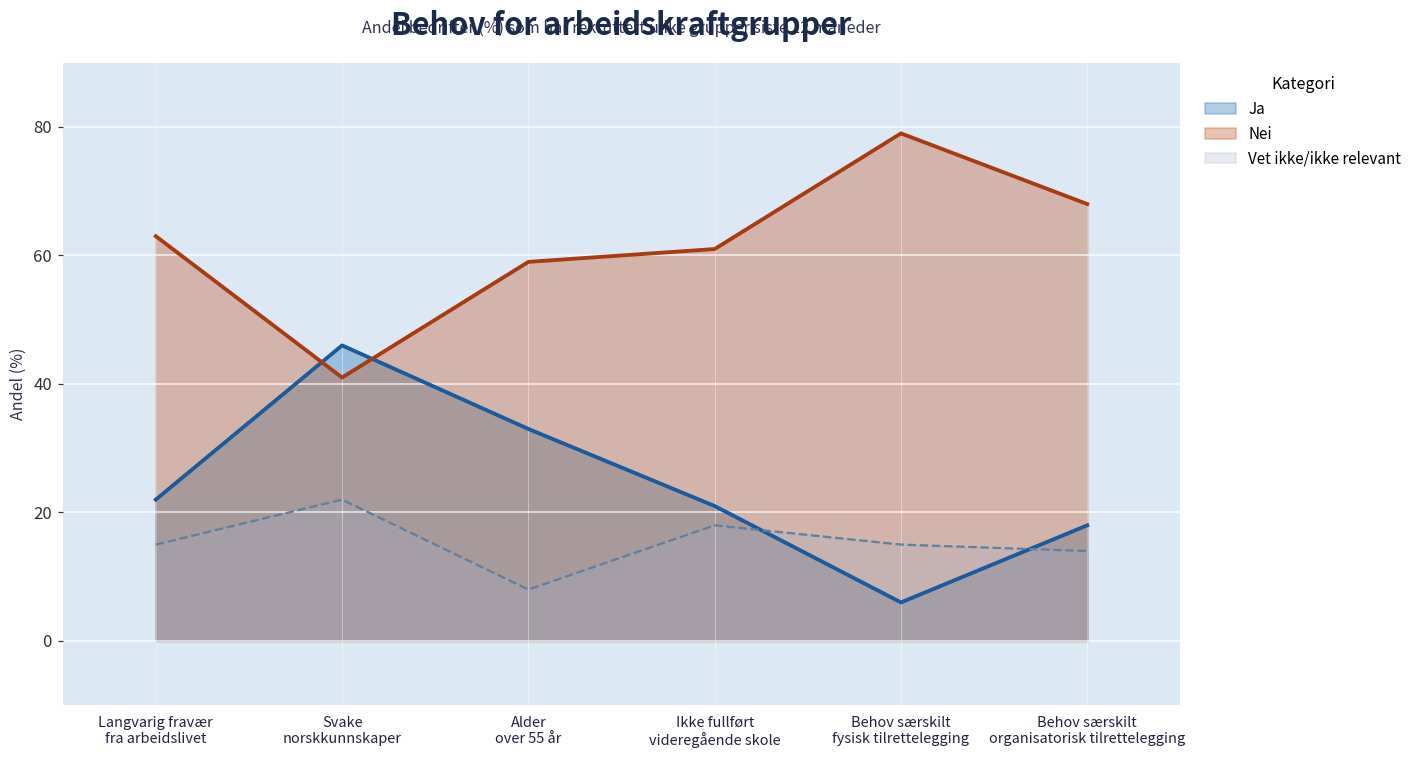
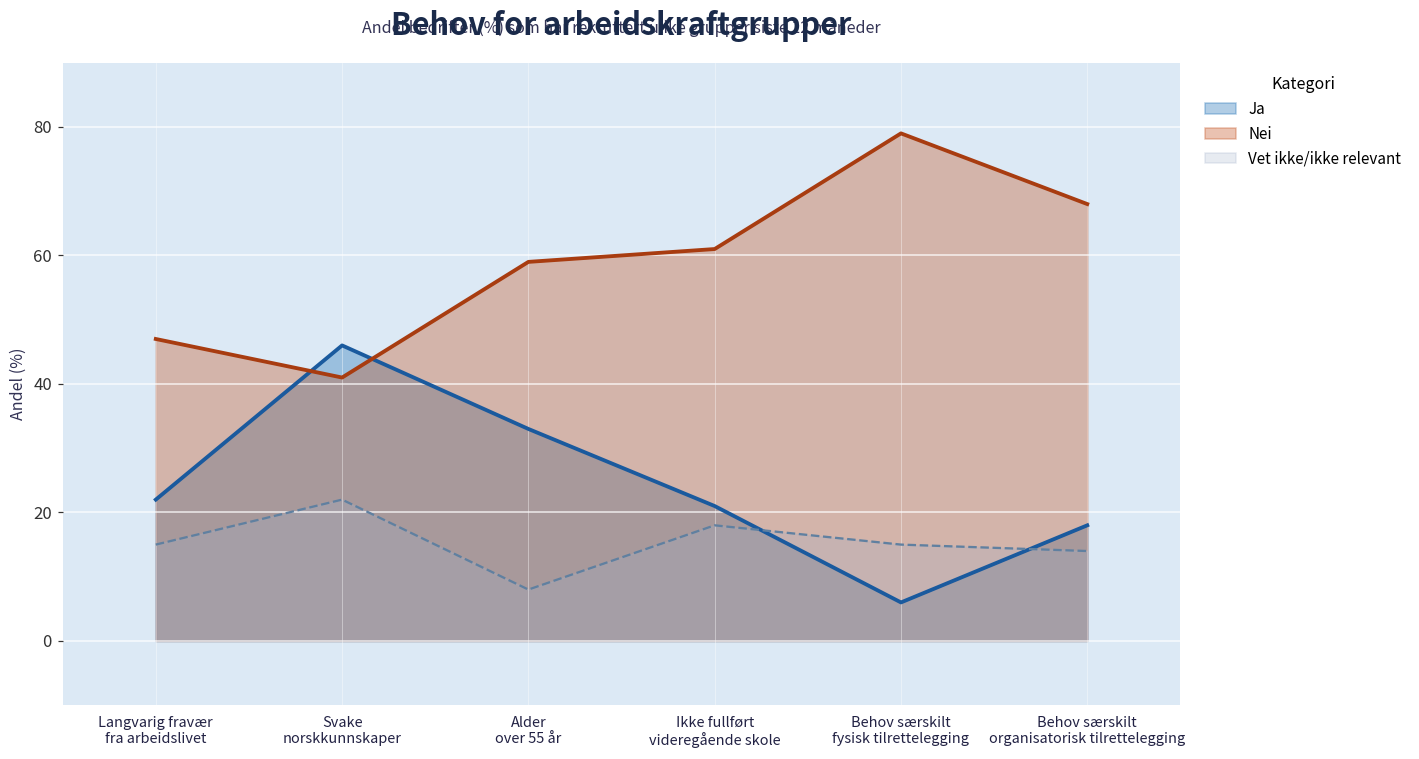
Nei, Langvarig fravær fra arbeidslivet: 63 -> 47
